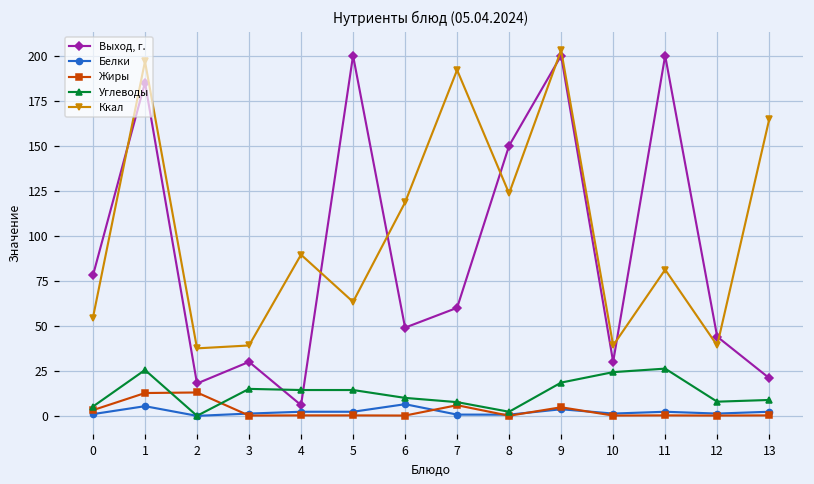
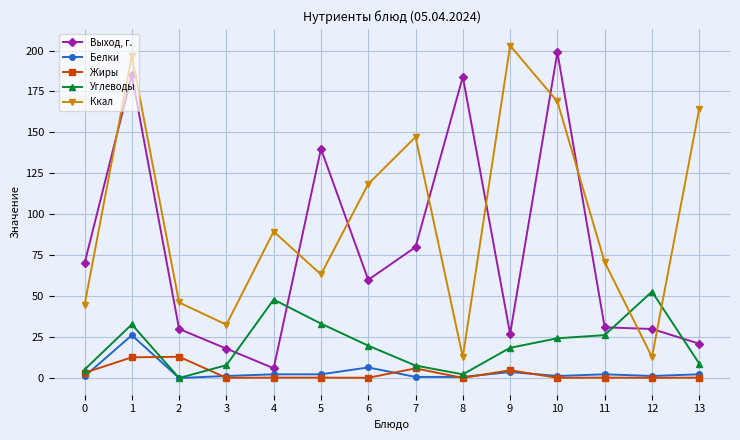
Выход, г., 0: 78 -> 70
Ккал, 0: 55 -> 44
Белки, 1: 5 -> 26
Углеводы, 1: 26 -> 33
Выход, г., 2: 18 -> 30
Ккал, 2: 38 -> 46
Выход, г., 3: 30 -> 18
Углеводы, 3: 15 -> 8
Ккал, 3: 39 -> 33
Углеводы, 4: 14 -> 48
Выход, г., 5: 200 -> 140
Углеводы, 5: 14 -> 33
Выход, г., 6: 49 -> 60
Углеводы, 6: 10 -> 20
Выход, г., 7: 60 -> 80
Ккал, 7: 192 -> 147
Выход, г., 8: 150 -> 184
Ккал, 8: 124 -> 13
Выход, г., 9: 200 -> 27
Выход, г., 10: 30 -> 199
Ккал, 10: 39 -> 169
Выход, г., 11: 200 -> 31
Ккал, 11: 81 -> 71
Выход, г., 12: 44 -> 30
Углеводы, 12: 8 -> 53
Ккал, 12: 39 -> 13
